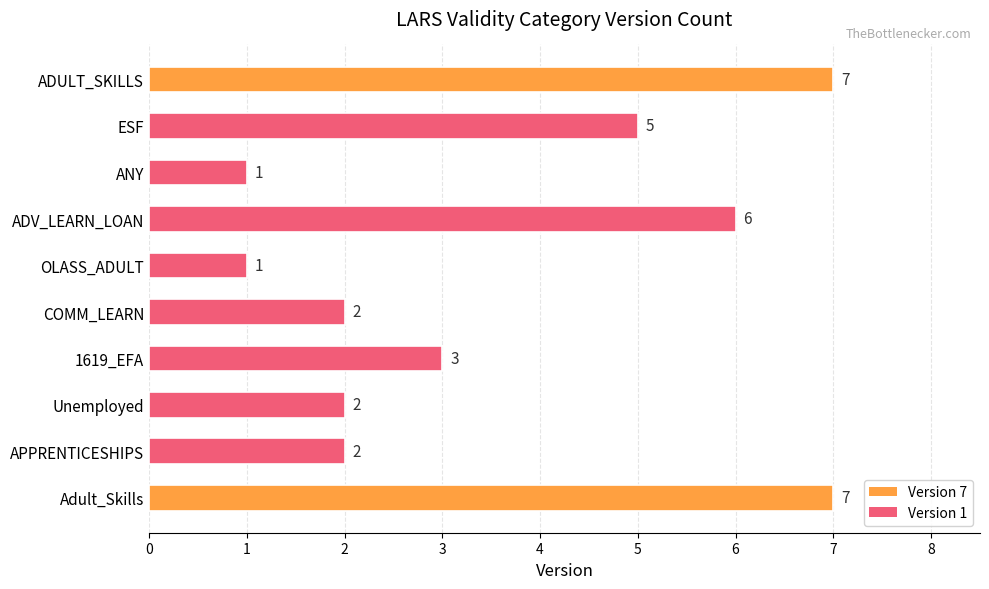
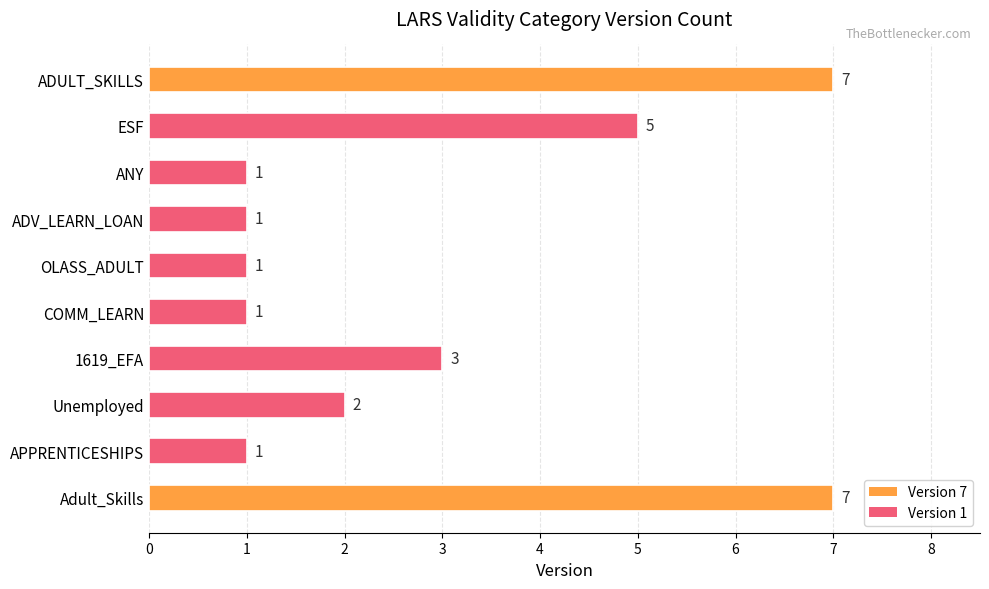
ADV_LEARN_LOAN: 6 -> 1
COMM_LEARN: 2 -> 1
APPRENTICESHIPS: 2 -> 1
